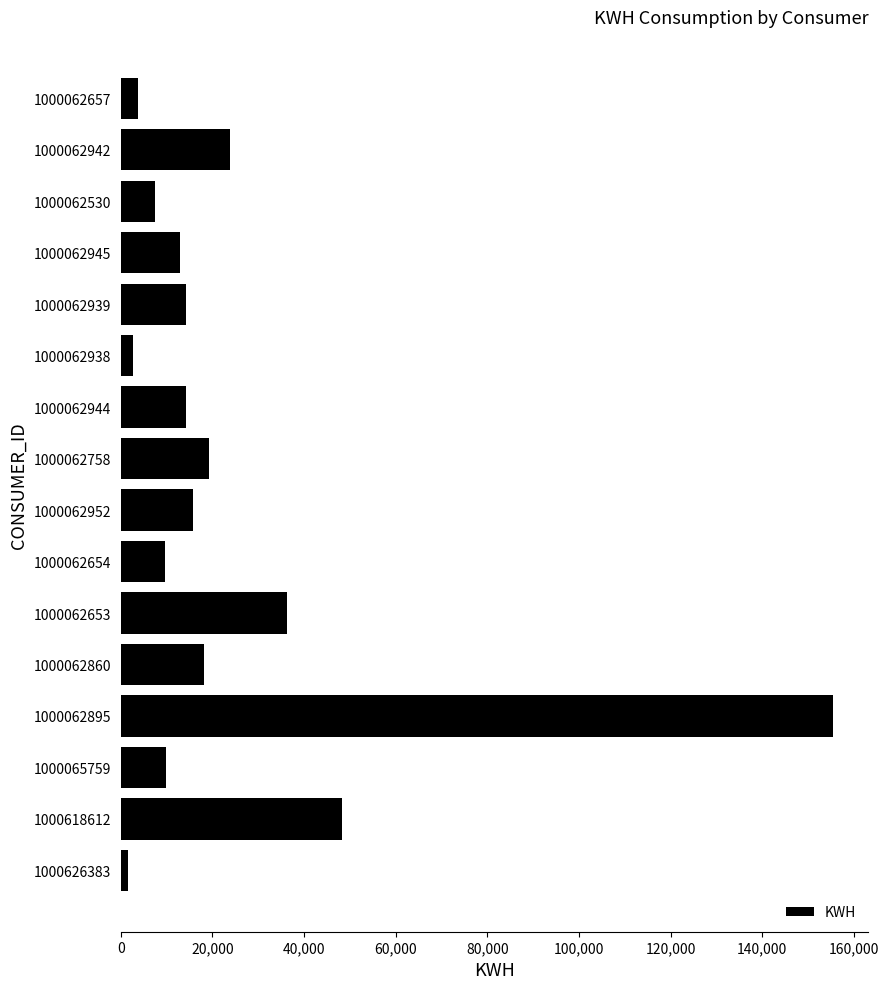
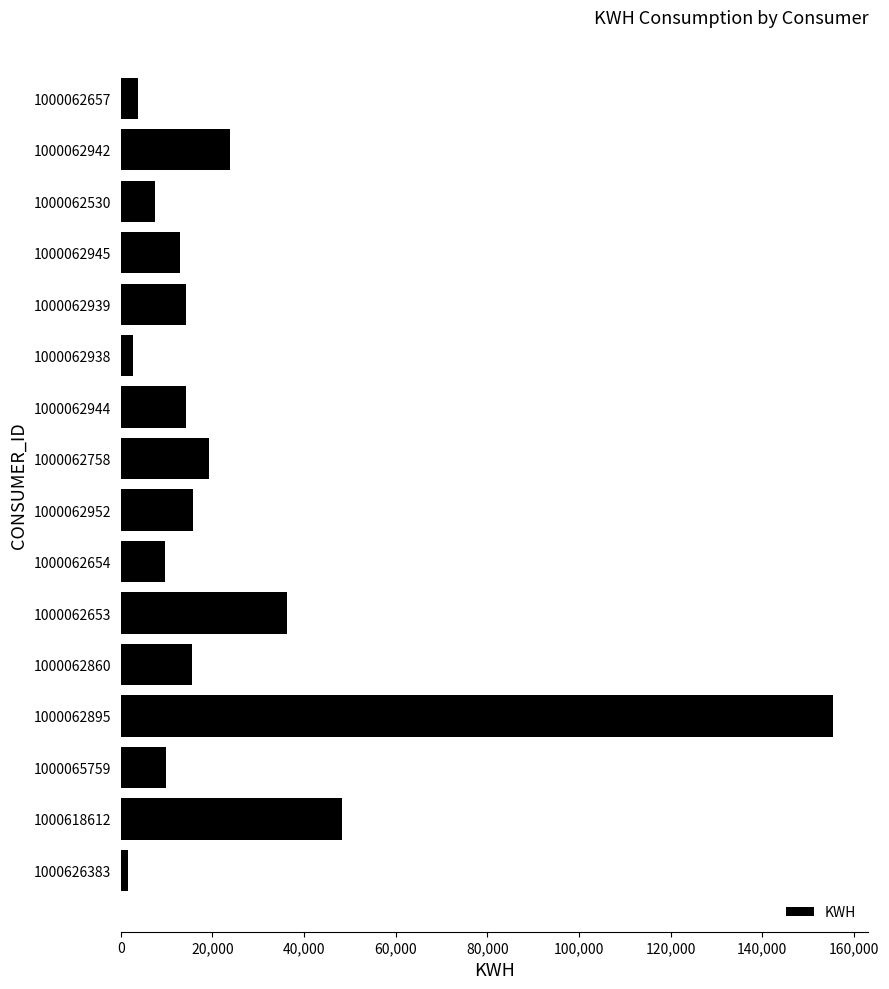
1000062860: 18,000 -> 16,000
